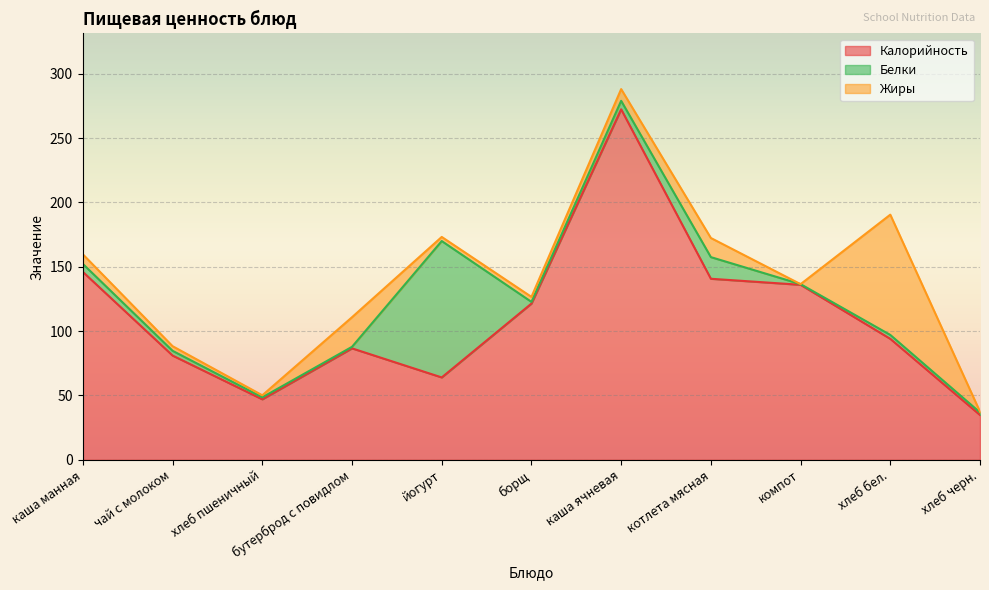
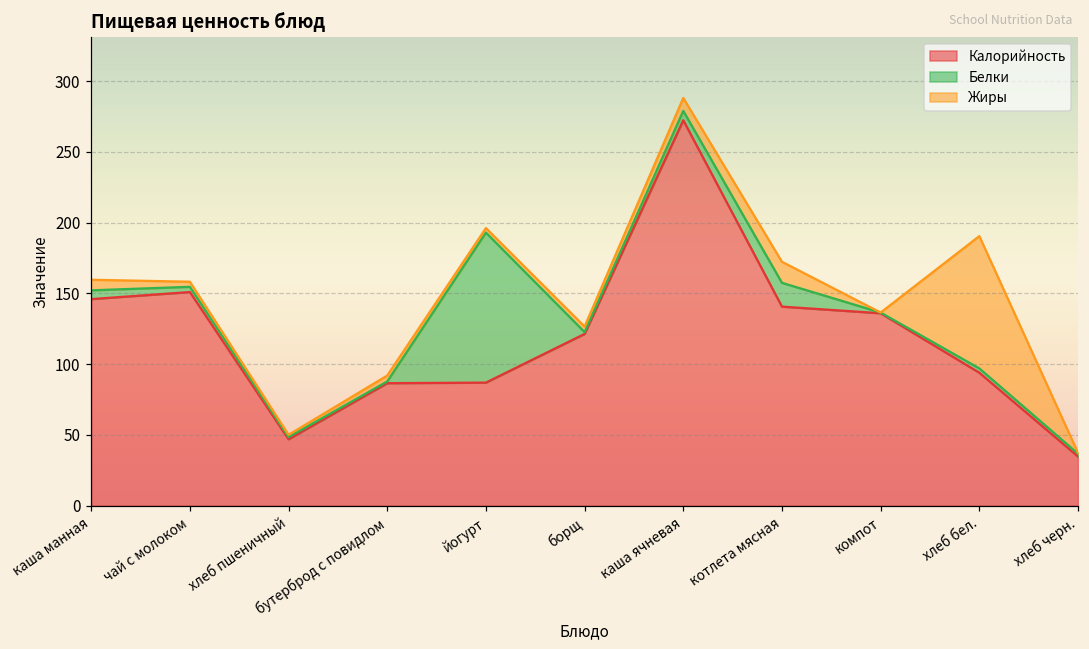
Калорийность, чай с молоком: 81 -> 151
Жиры, бутерброд с повидлом: 23 -> 4
Калорийность, йогурт: 64 -> 87
